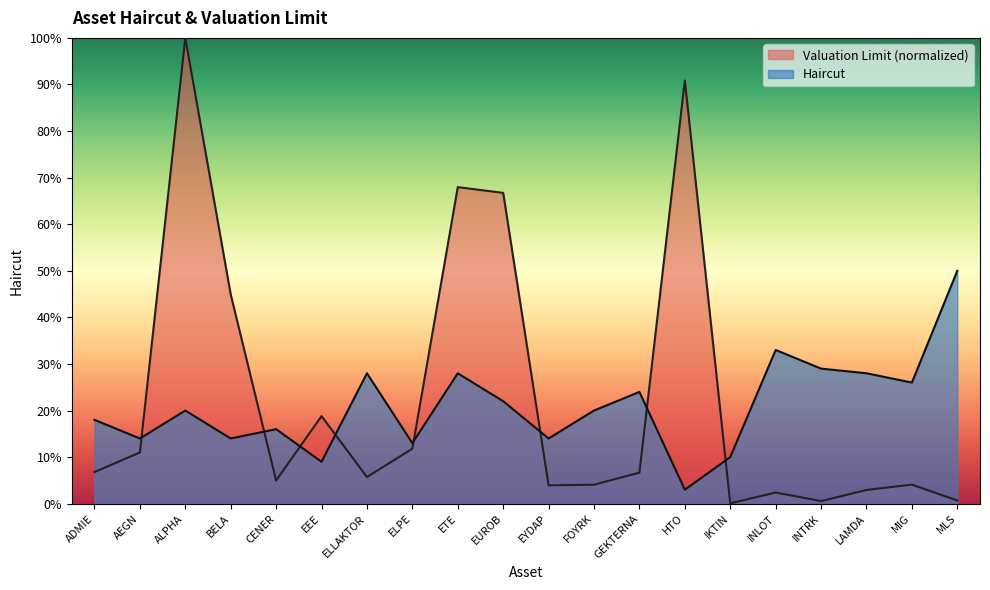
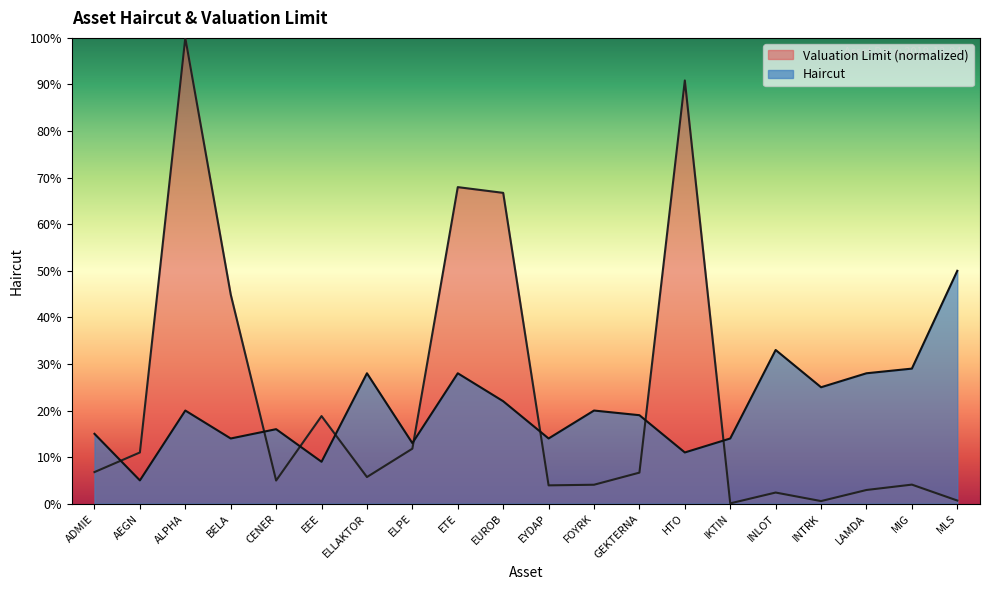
Haircut, ADMIE: 18% -> 15%
Haircut, AEGN: 14% -> 5%
Haircut, GEKTERNA: 24% -> 19%
Haircut, HTO: 3% -> 11%
Haircut, IKTIN: 10% -> 14%
Haircut, INTRK: 29% -> 25%
Haircut, MIG: 26% -> 29%
